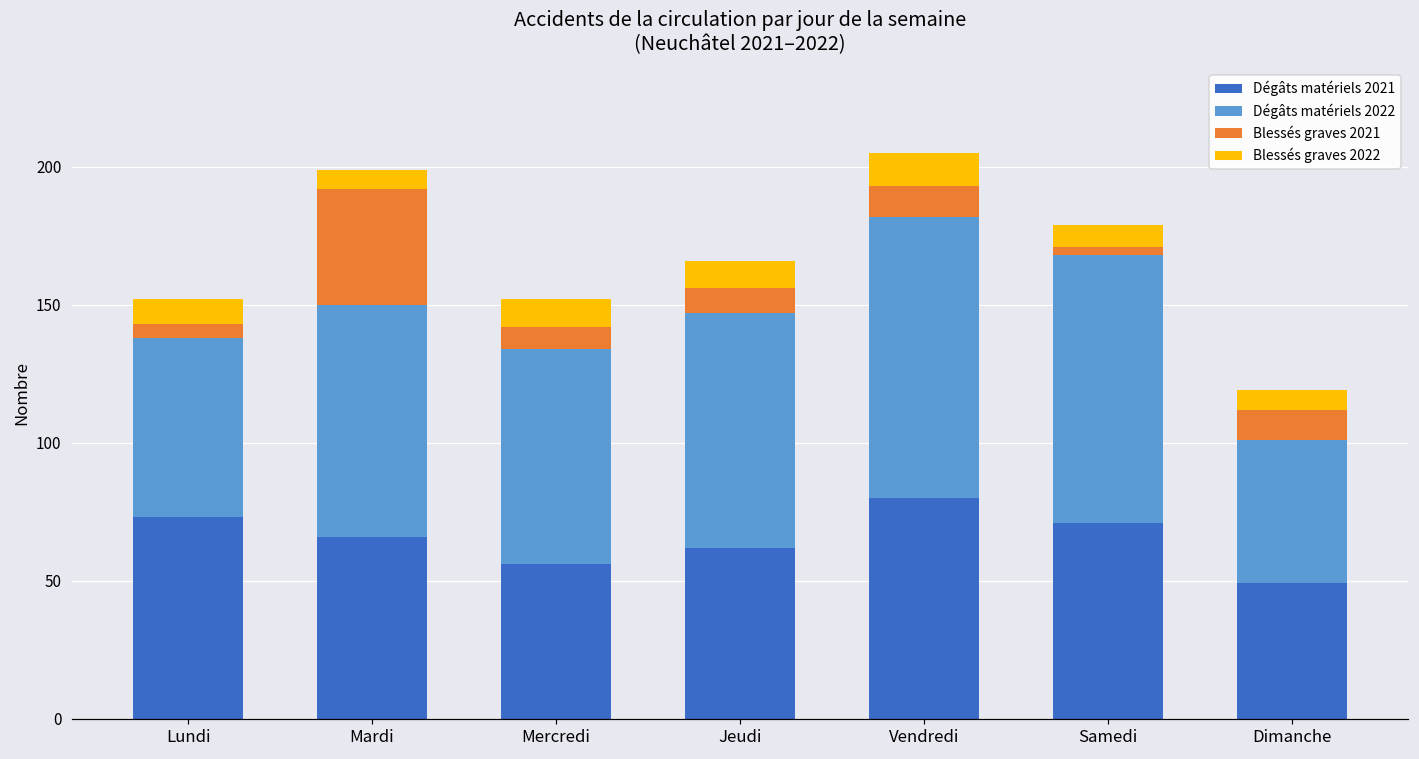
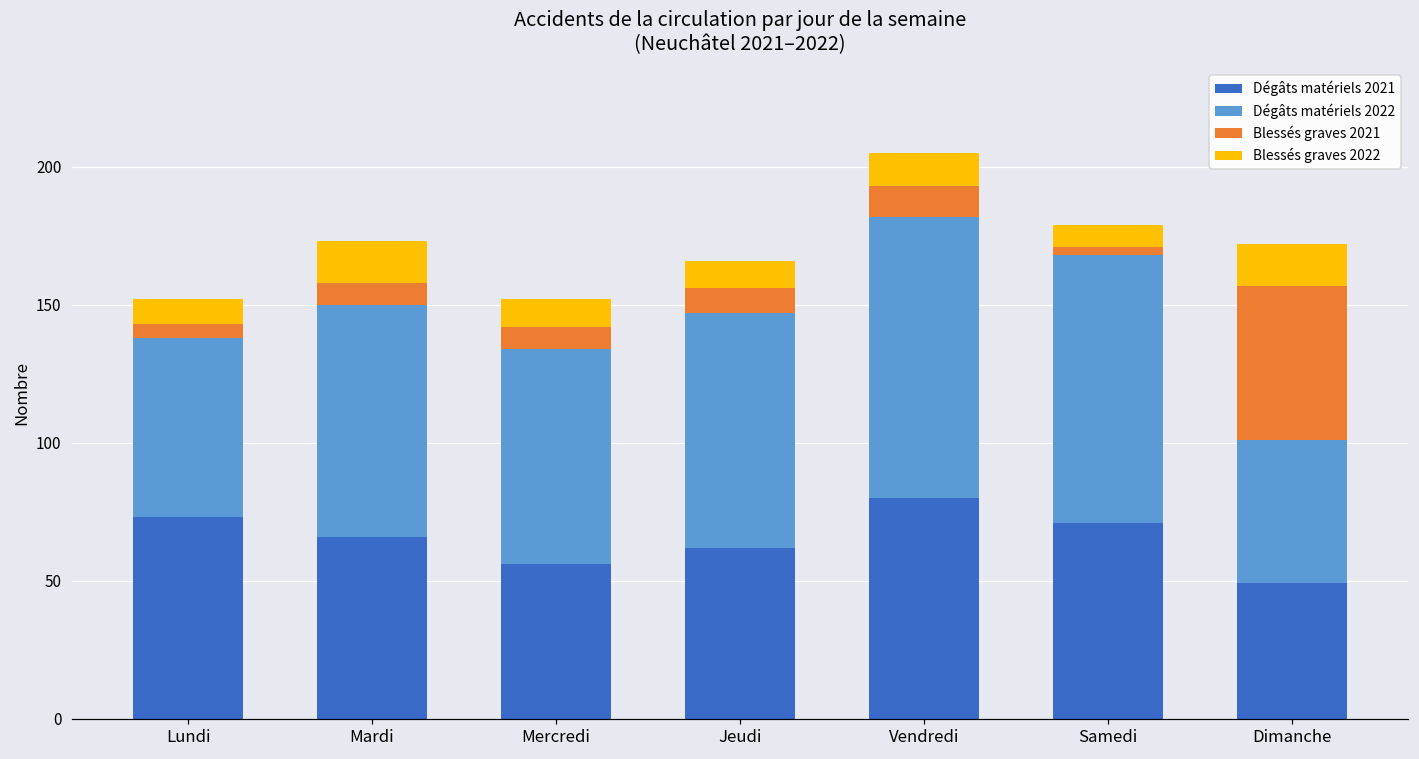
Blessés graves 2021, Mardi: 42 -> 8
Blessés graves 2022, Mardi: 7 -> 15
Blessés graves 2021, Dimanche: 11 -> 56
Blessés graves 2022, Dimanche: 7 -> 15
